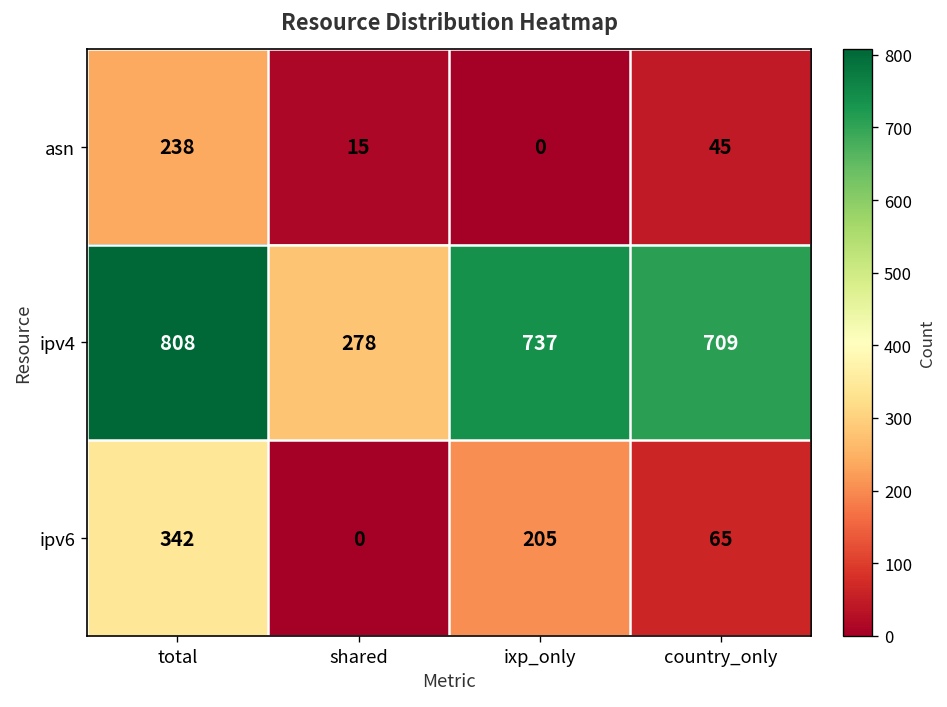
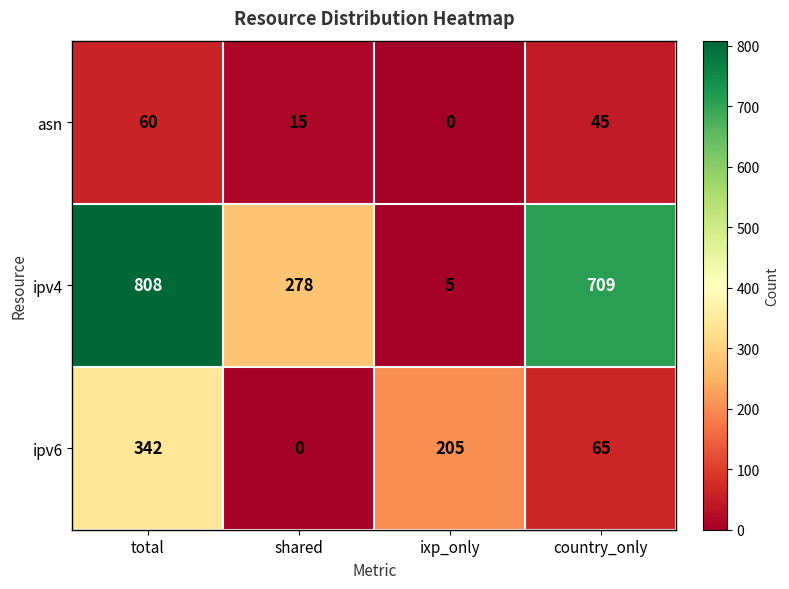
asn, total: 238 -> 60
ipv4, ixp_only: 737 -> 5
